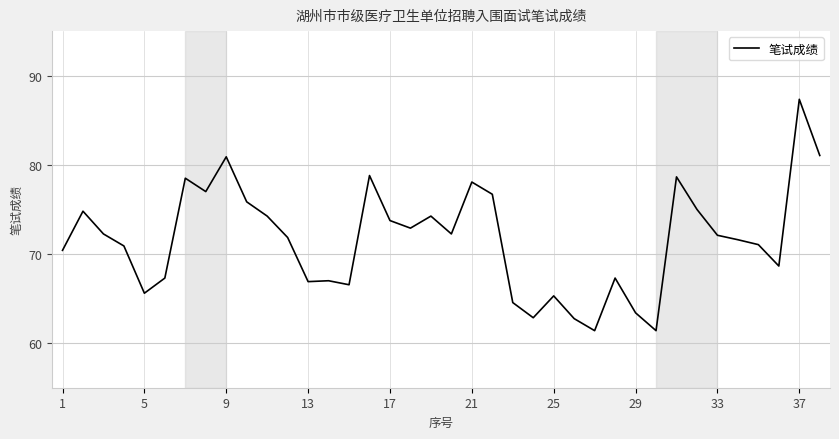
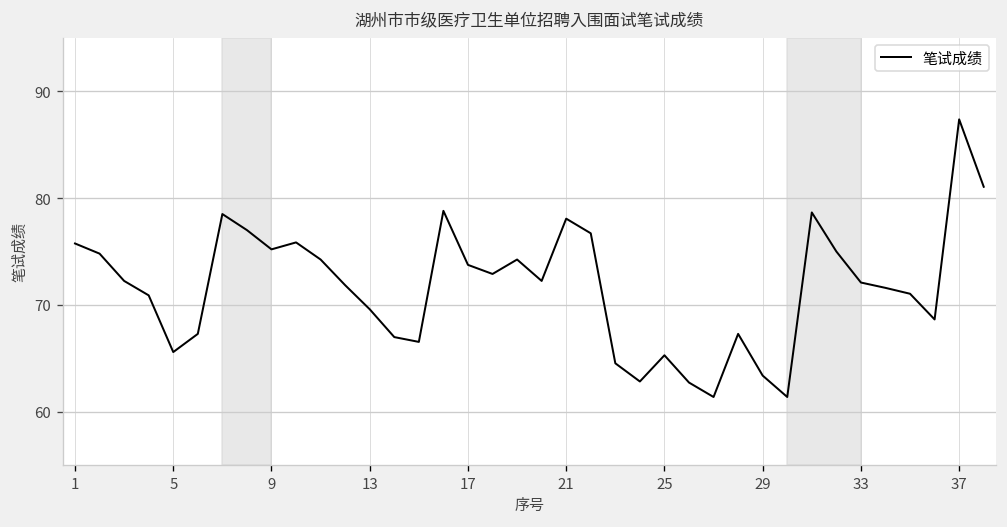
1: 70 -> 76
9: 81 -> 75
13: 67 -> 70
